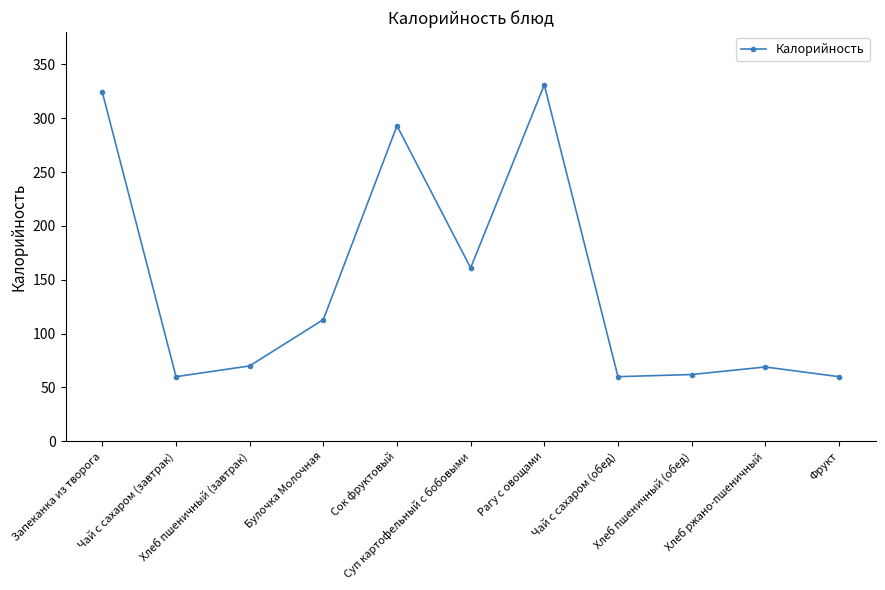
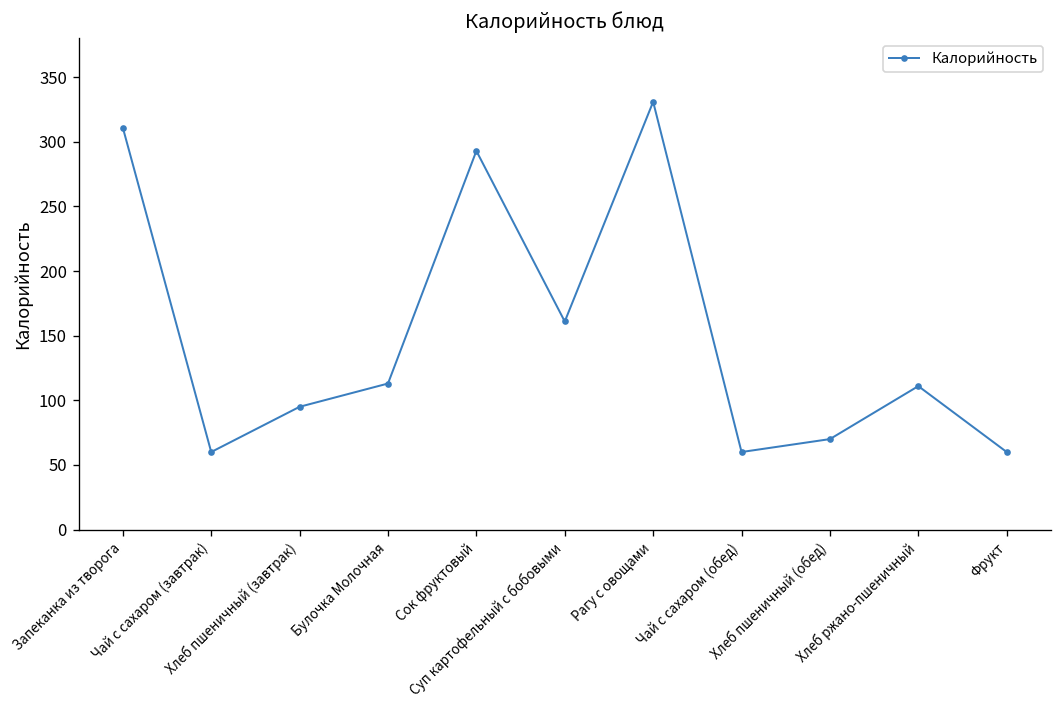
Запеканка из творога: 324 -> 311
Хлеб пшеничный (завтрак): 70 -> 95
Хлеб пшеничный (обед): 62 -> 70
Хлеб ржано-пшеничный: 69 -> 111
